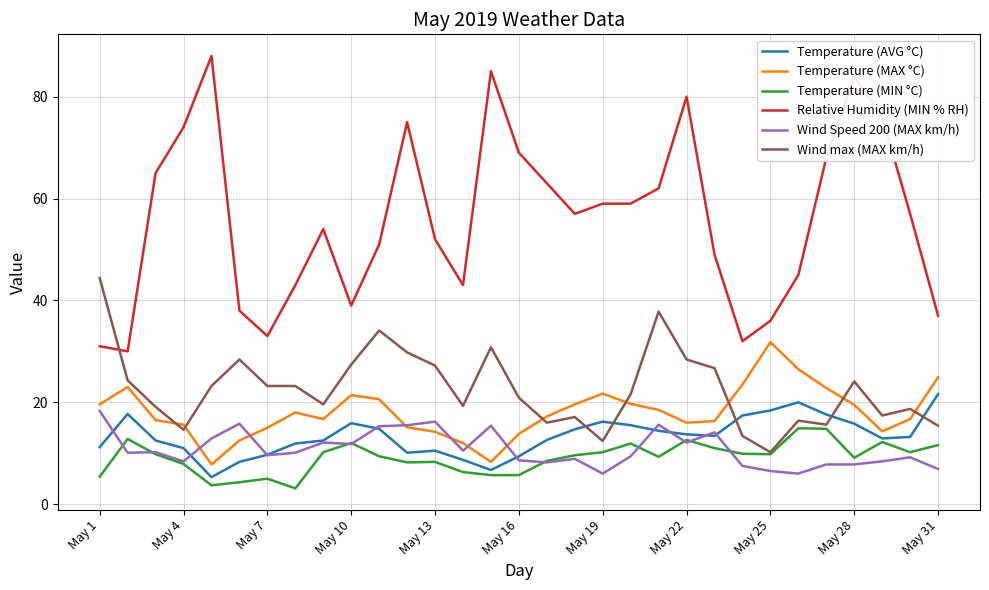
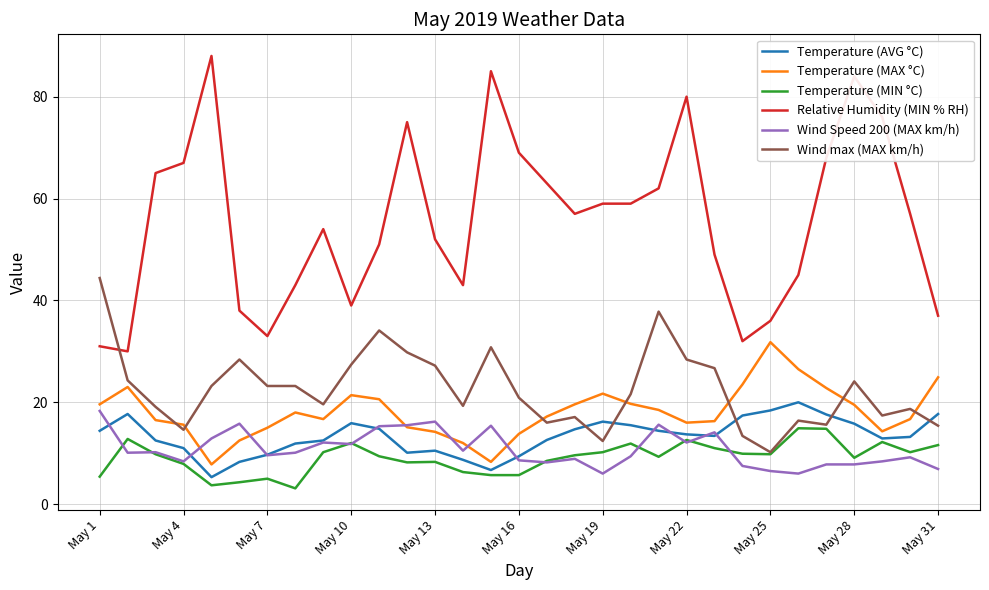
Temperature (AVG °C), May 1: 11 -> 14
Relative Humidity (MIN % RH), May 4: 74 -> 67
Temperature (AVG °C), May 31: 22 -> 18
